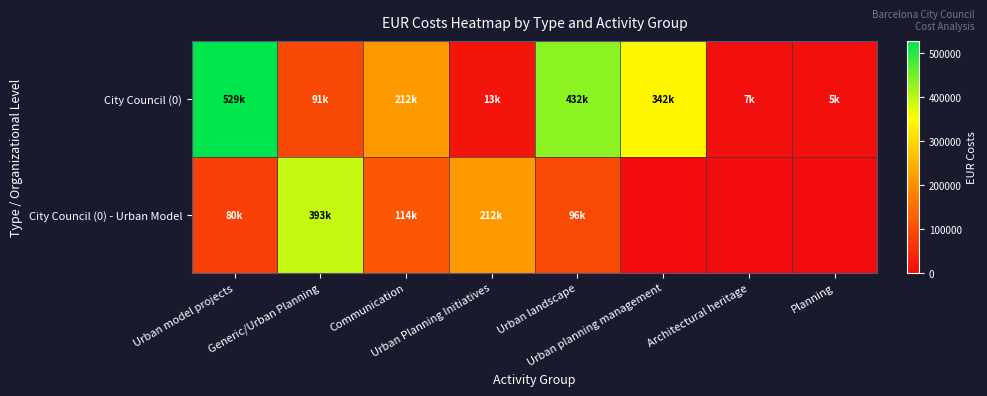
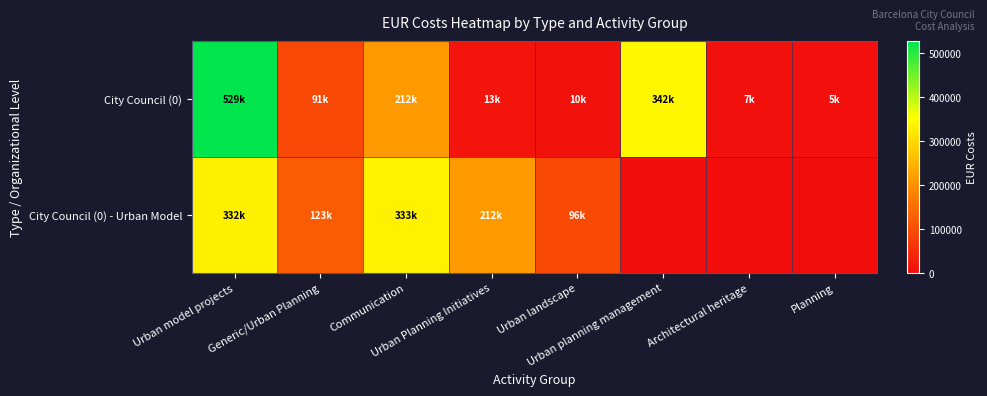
City Council (0), Urban landscape: 432k -> 10k
City Council (0) - Urban Model, Urban model projects: 80k -> 332k
City Council (0) - Urban Model, Generic/Urban Planning: 393k -> 123k
City Council (0) - Urban Model, Communication: 114k -> 333k
